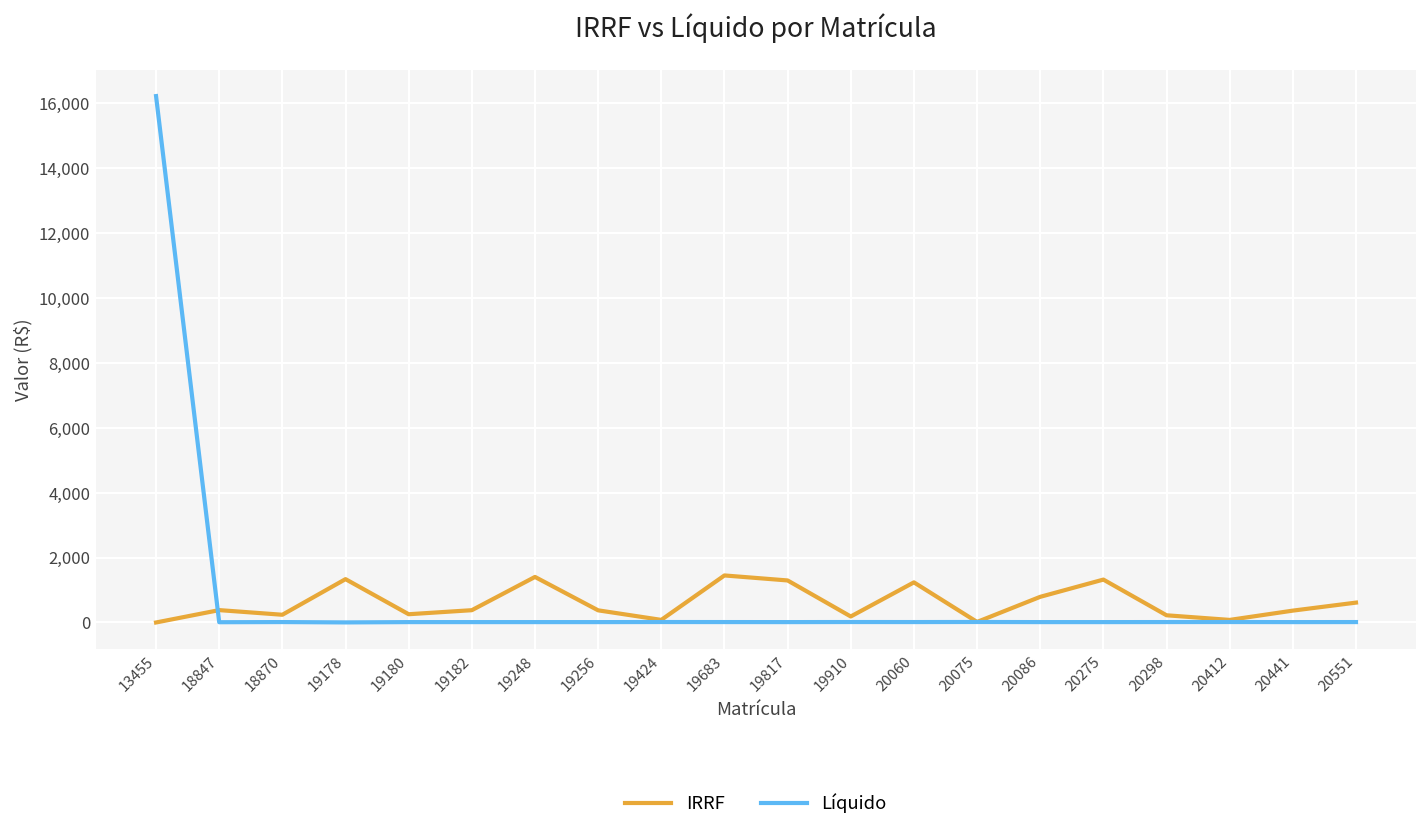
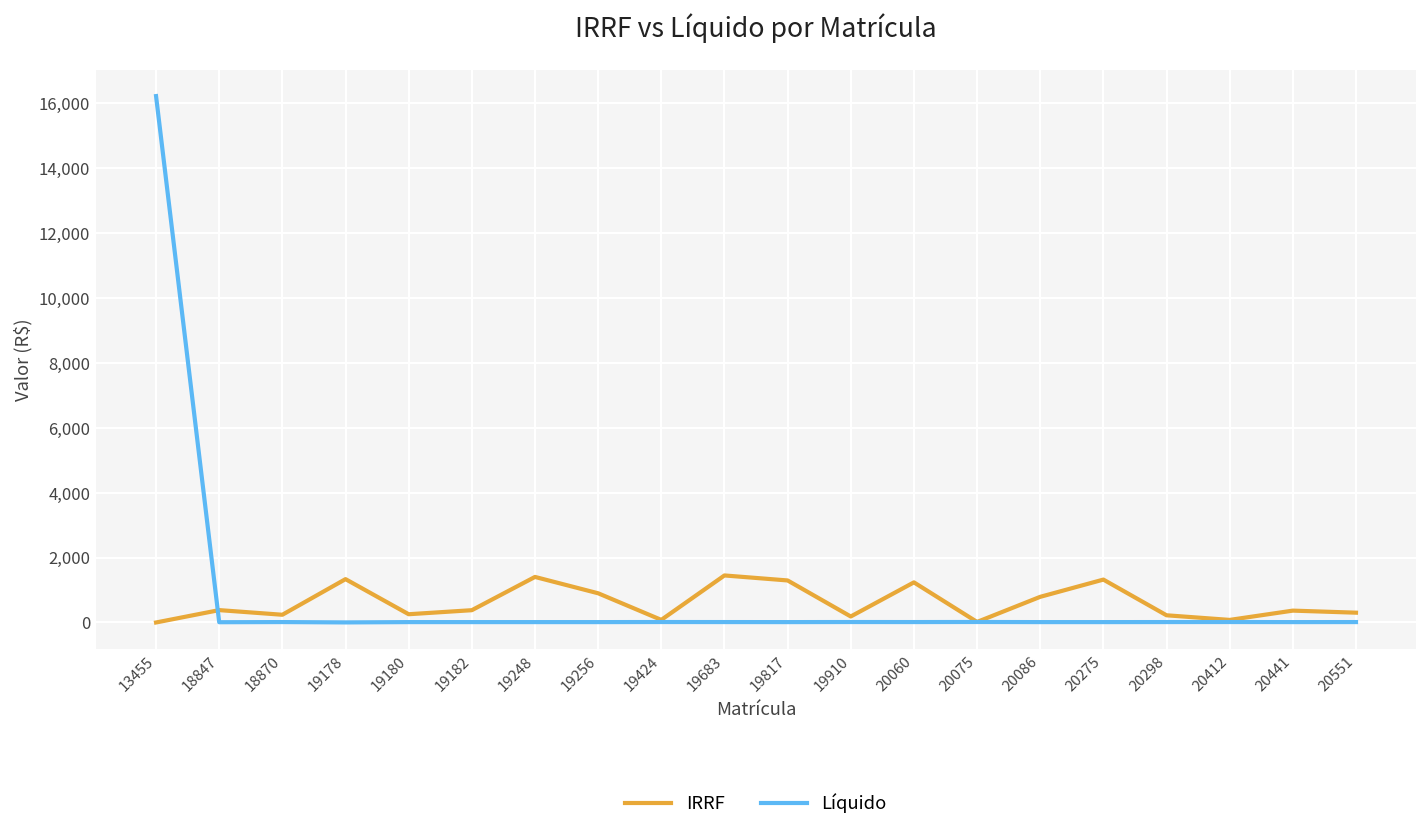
IRRF, 19256: 400 -> 900
IRRF, 20551: 600 -> 300
